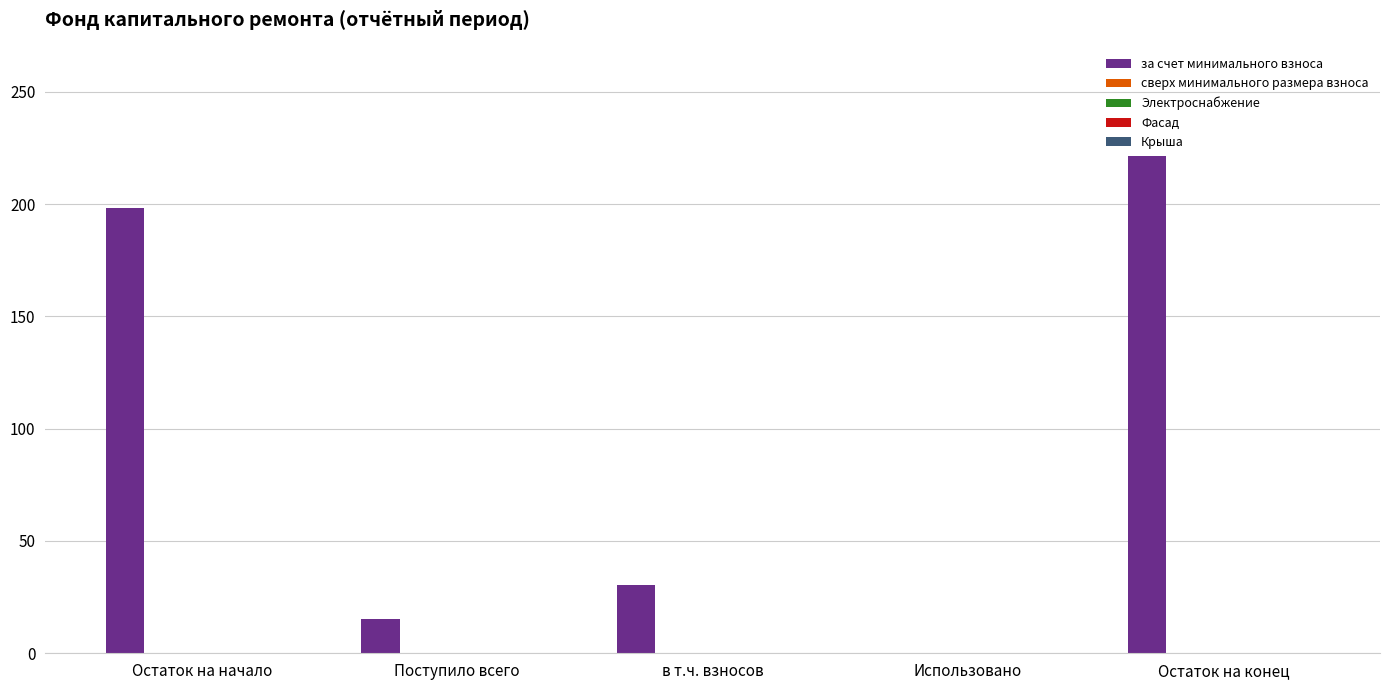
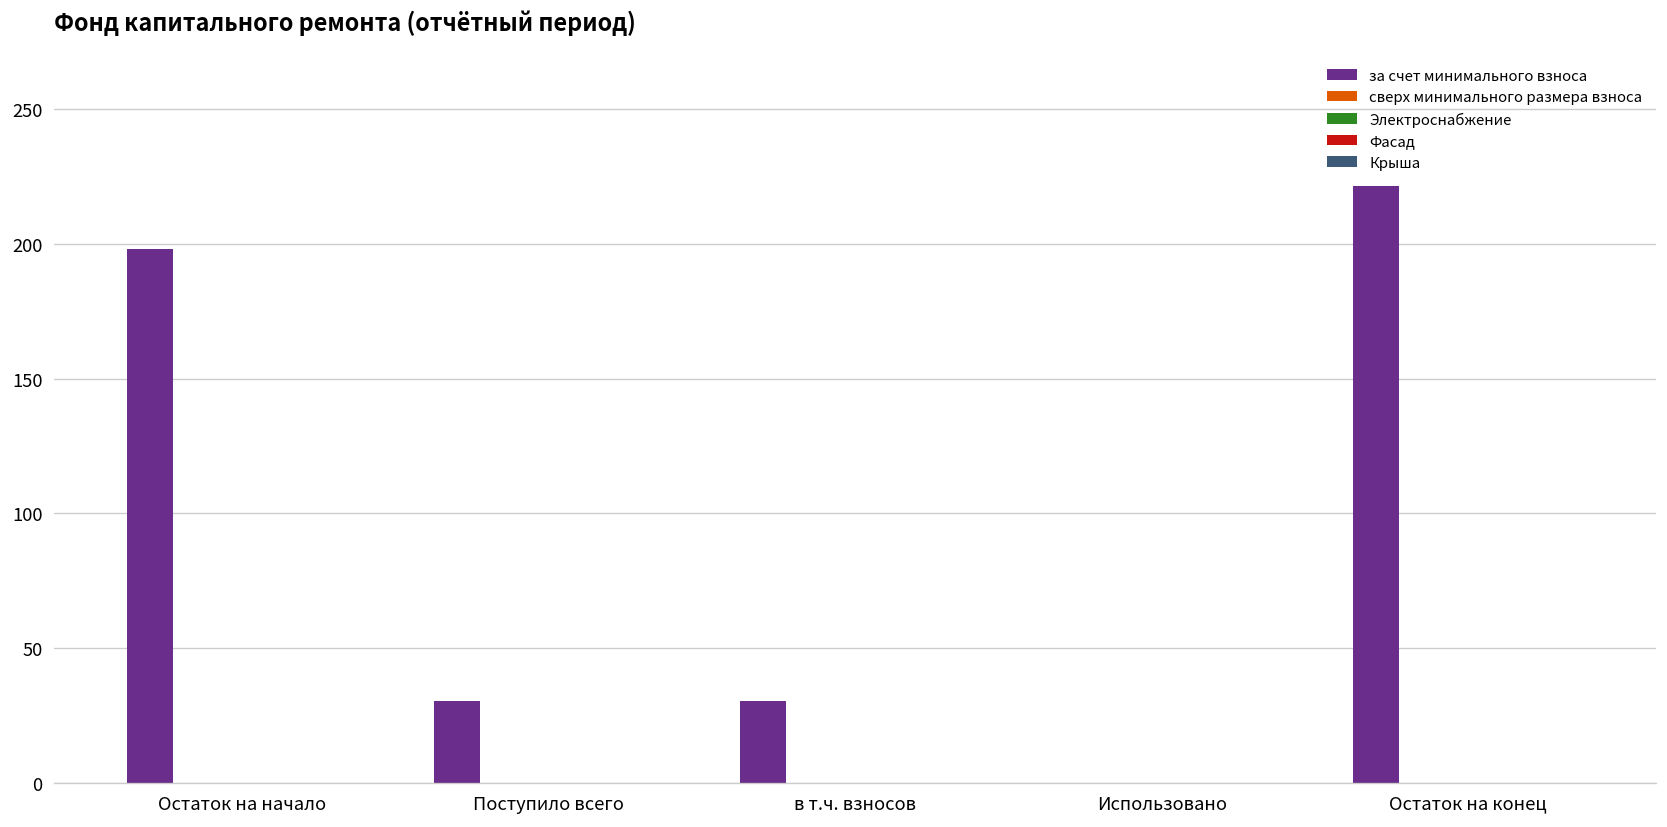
за счет минимального взноса, Поступило всего: 15 -> 30
